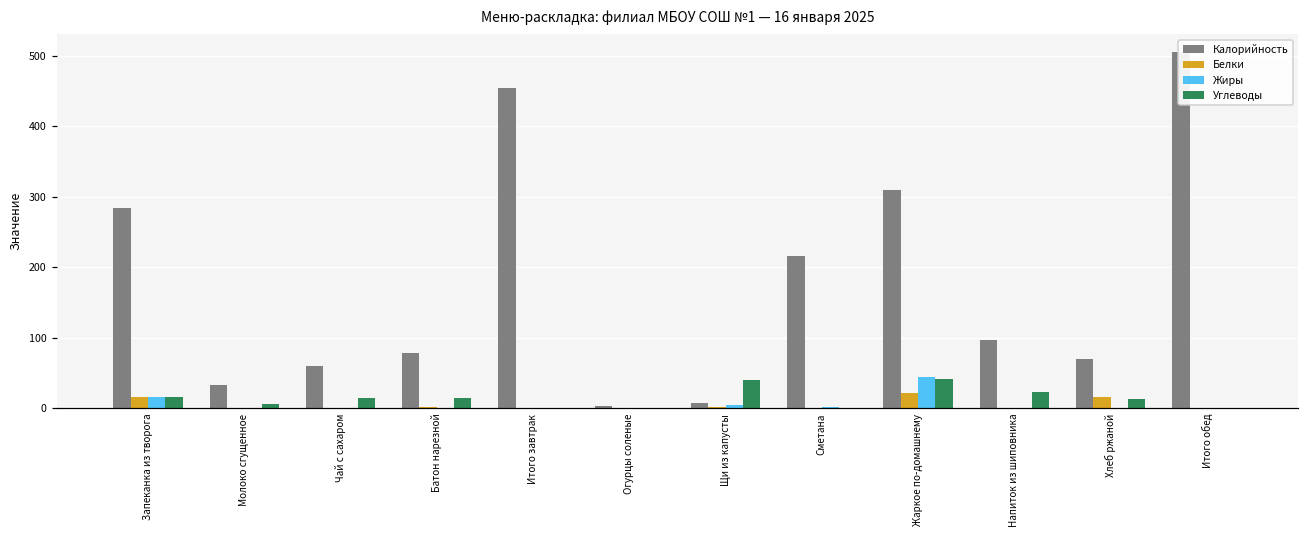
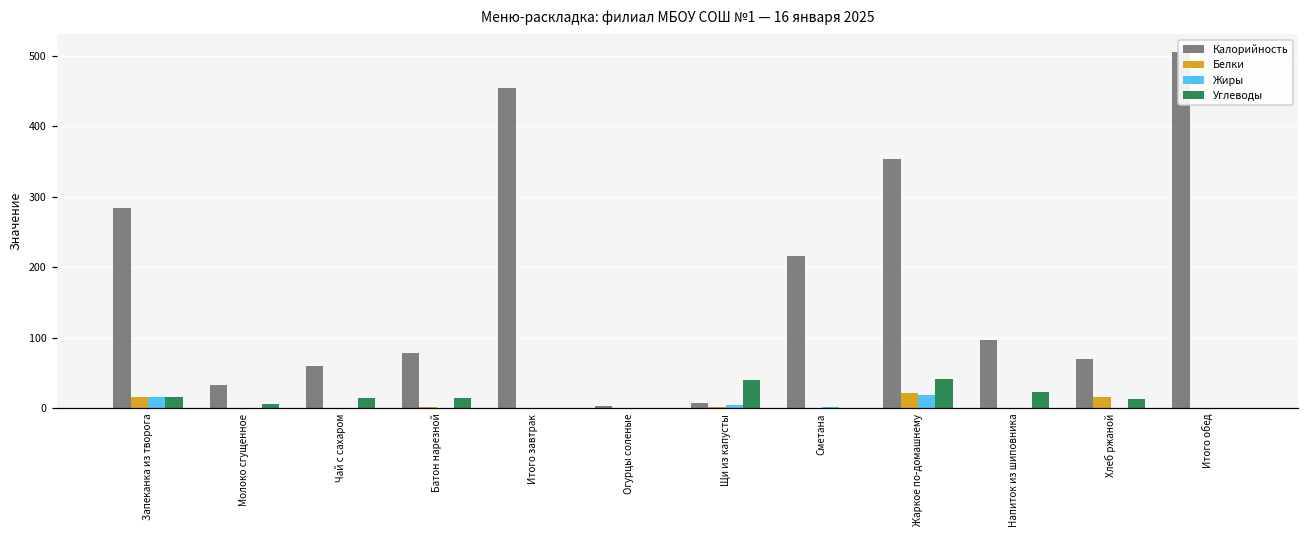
Калорийность, Жаркое по-домашнему: 310 -> 350
Жиры, Жаркое по-домашнему: 40 -> 20
